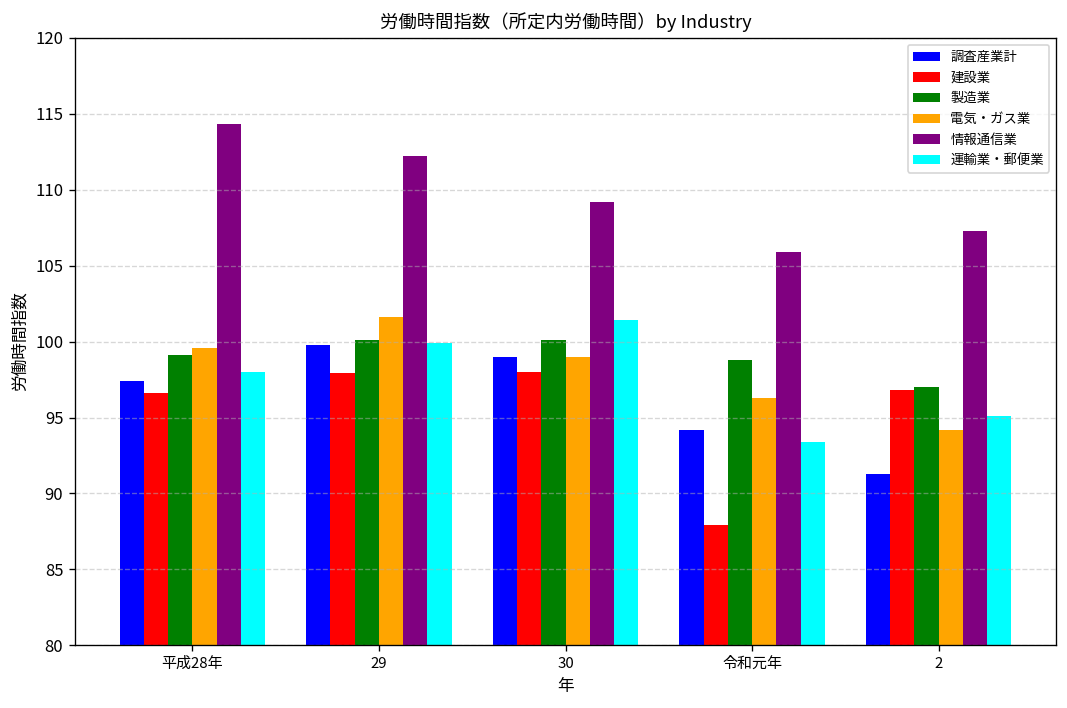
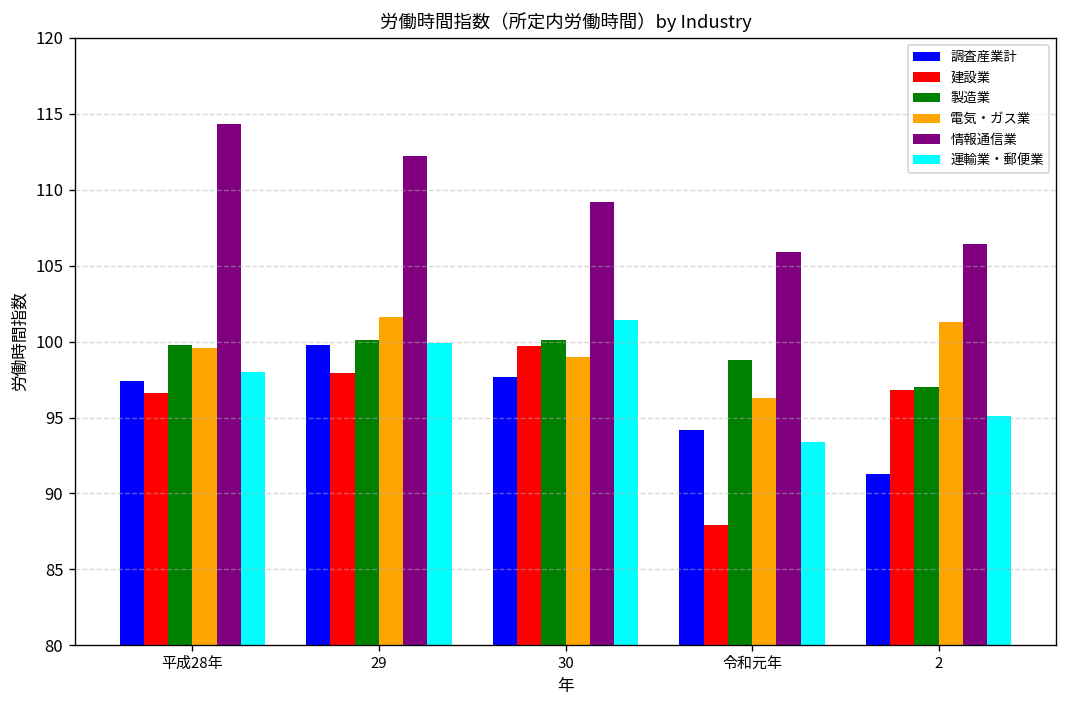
製造業, 平成28年: 99.1 -> 99.8
調査産業計, 30: 99.0 -> 97.7
建設業, 30: 98.0 -> 99.7
電気・ガス業, 2: 94.2 -> 101.3
情報通信業, 2: 107.3 -> 106.4
